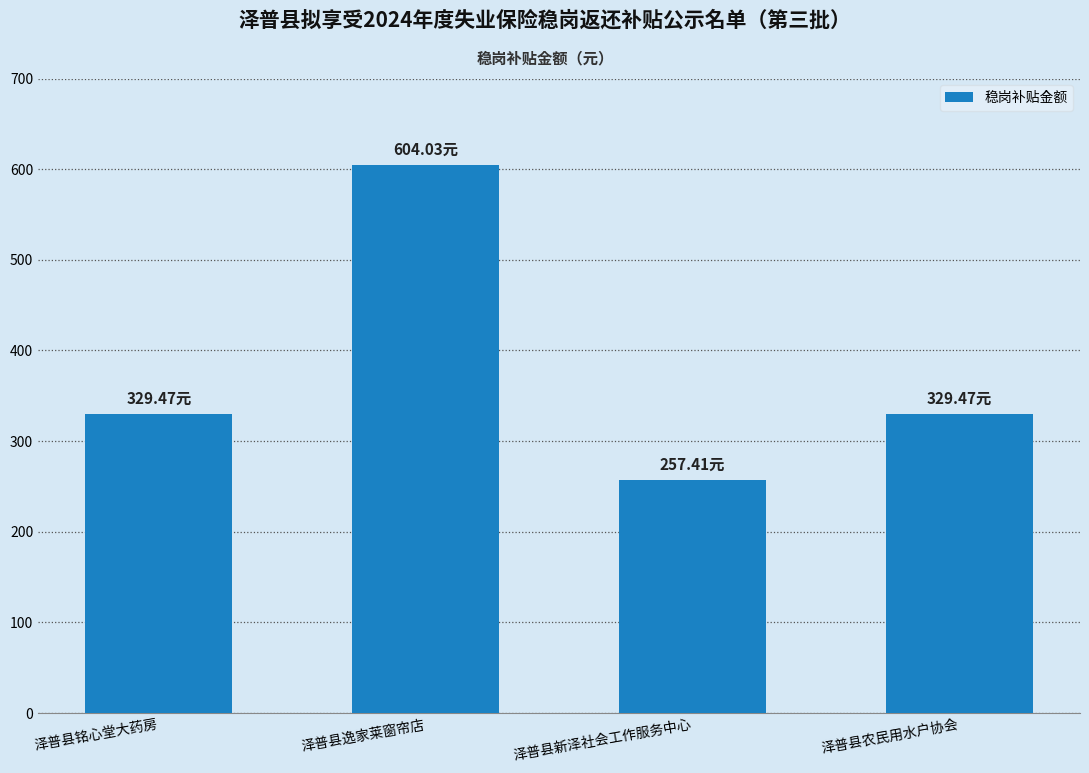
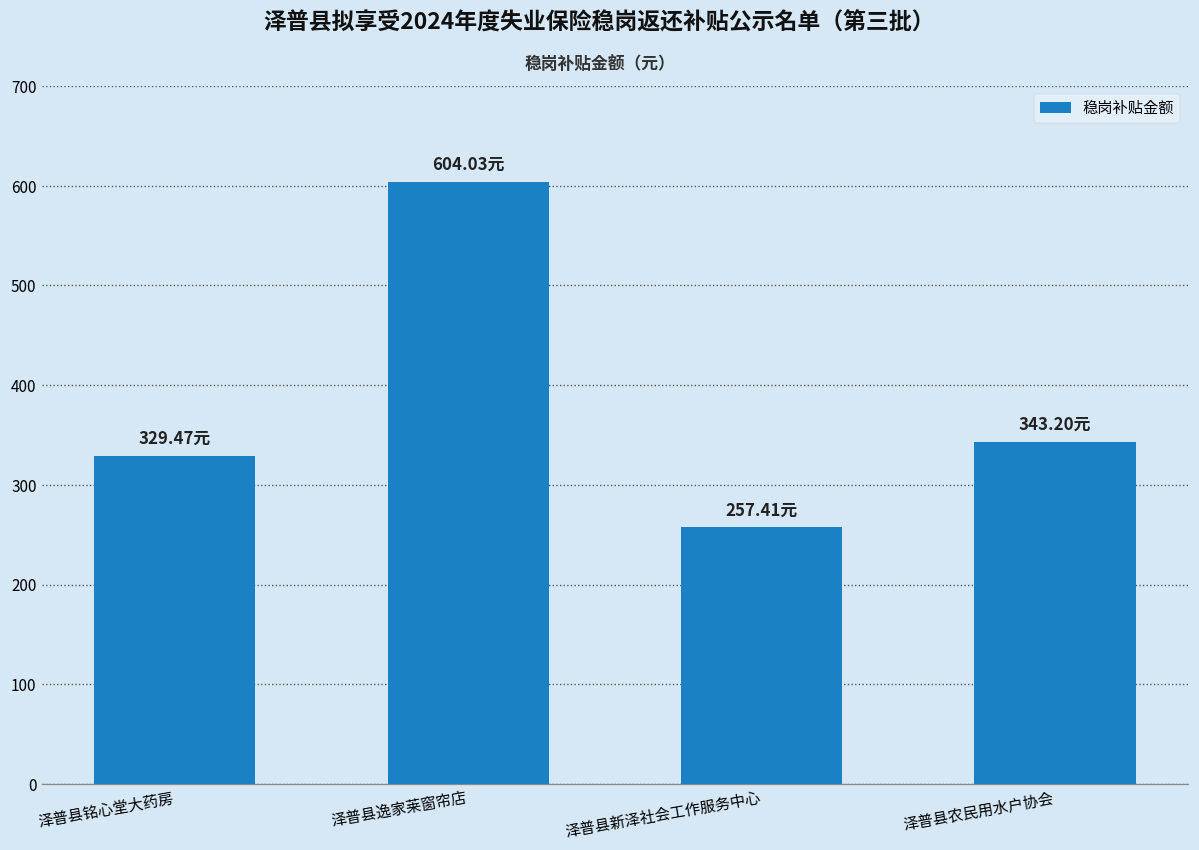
泽普县农民用水户协会: 329.47元 -> 343.20元
